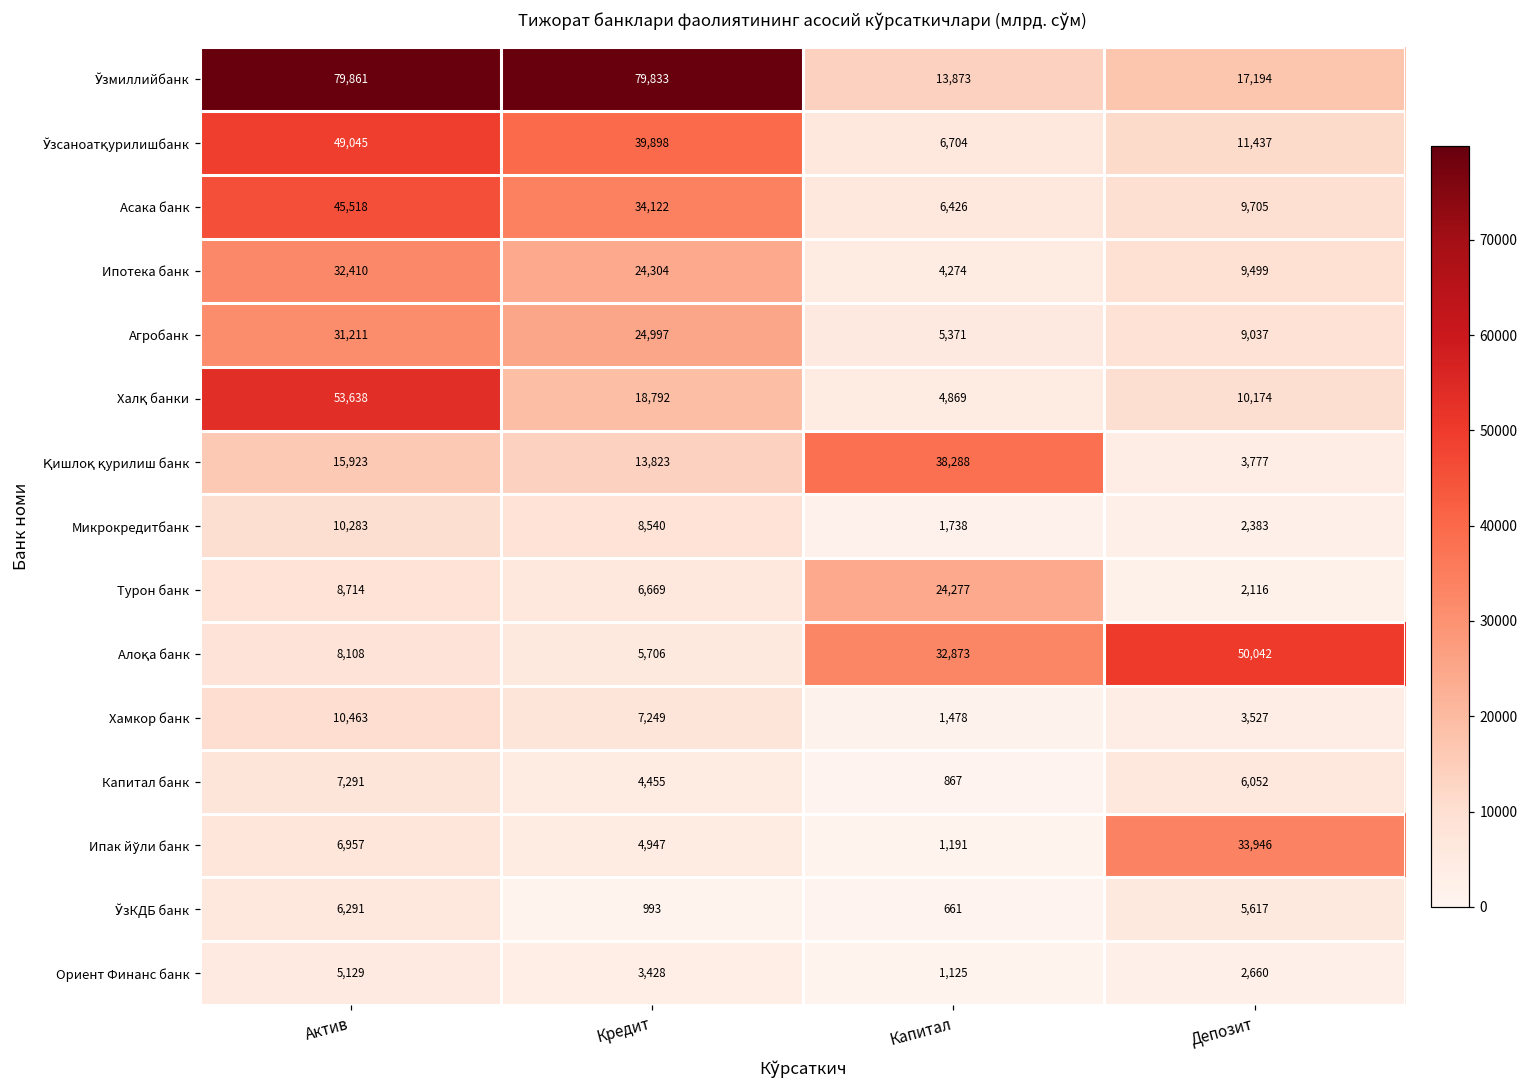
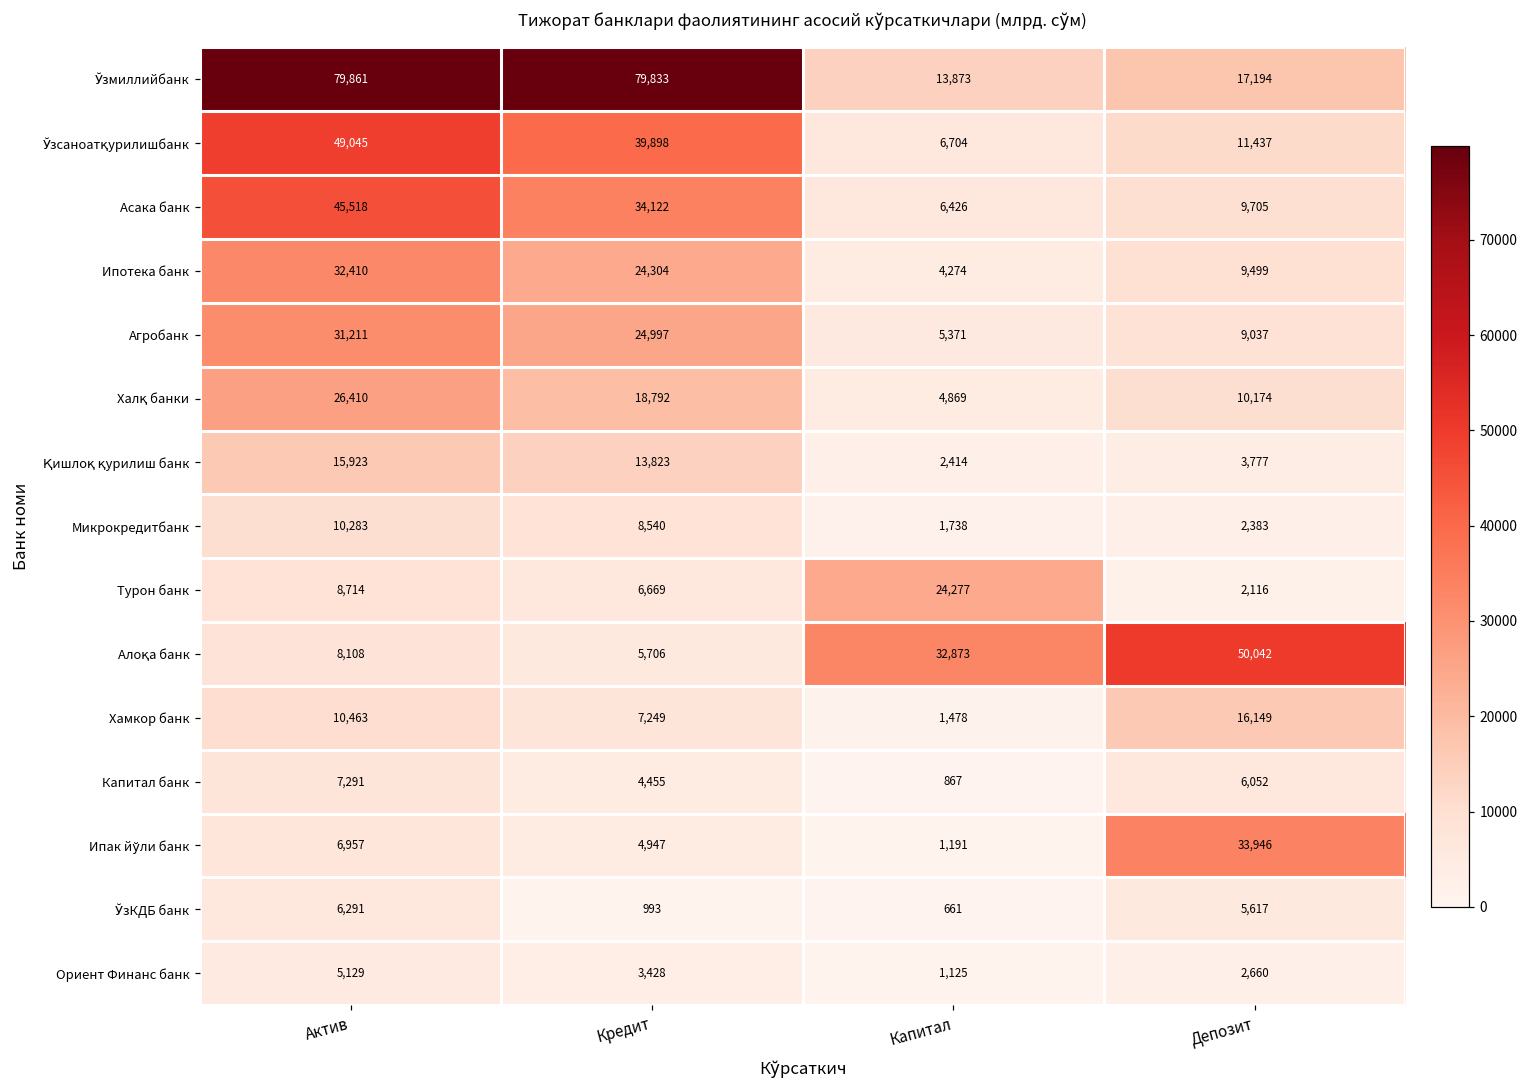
Халқ банки, Актив: 53,638 -> 26,410
Қишлоқ қурилиш банк, Капитал: 38,288 -> 2,414
Хамкор банк, Депозит: 3,527 -> 16,149
